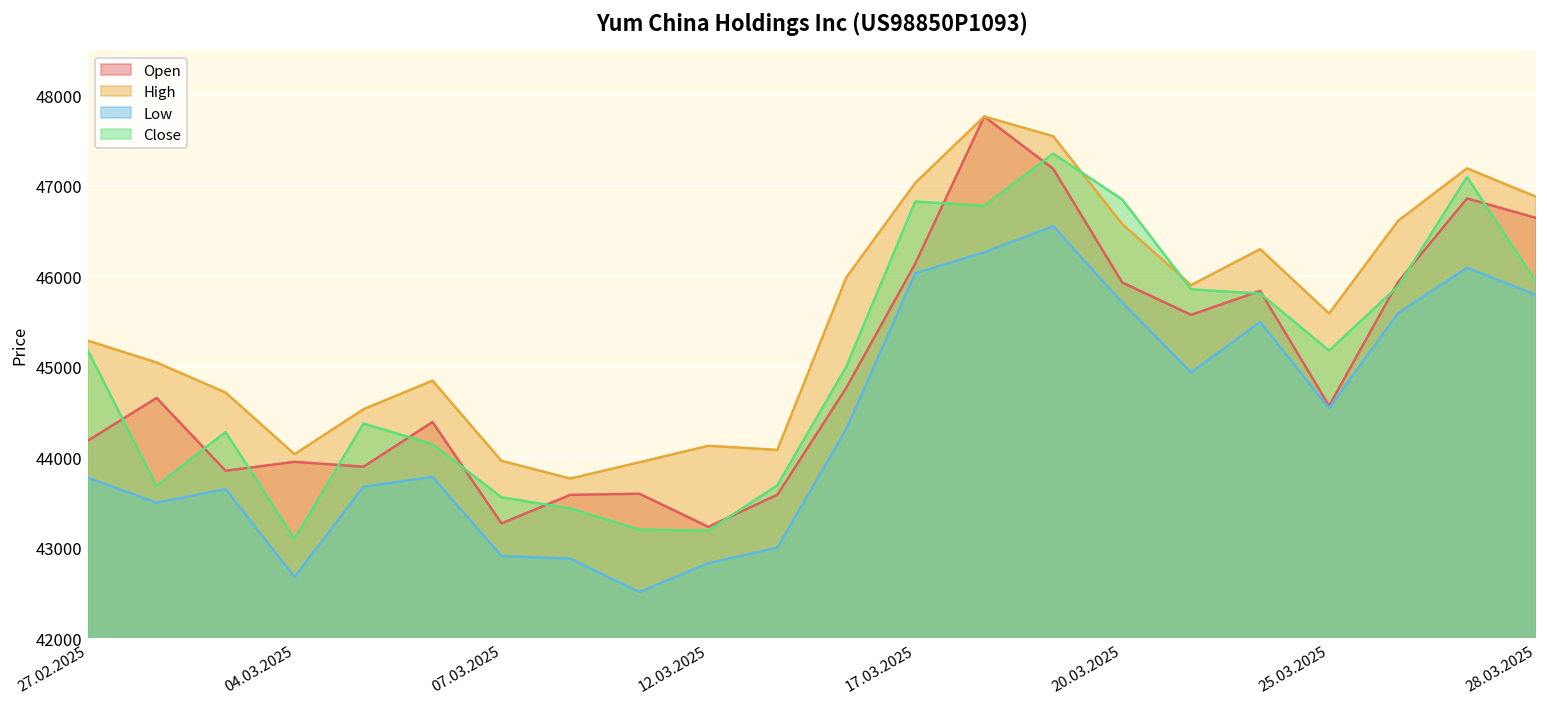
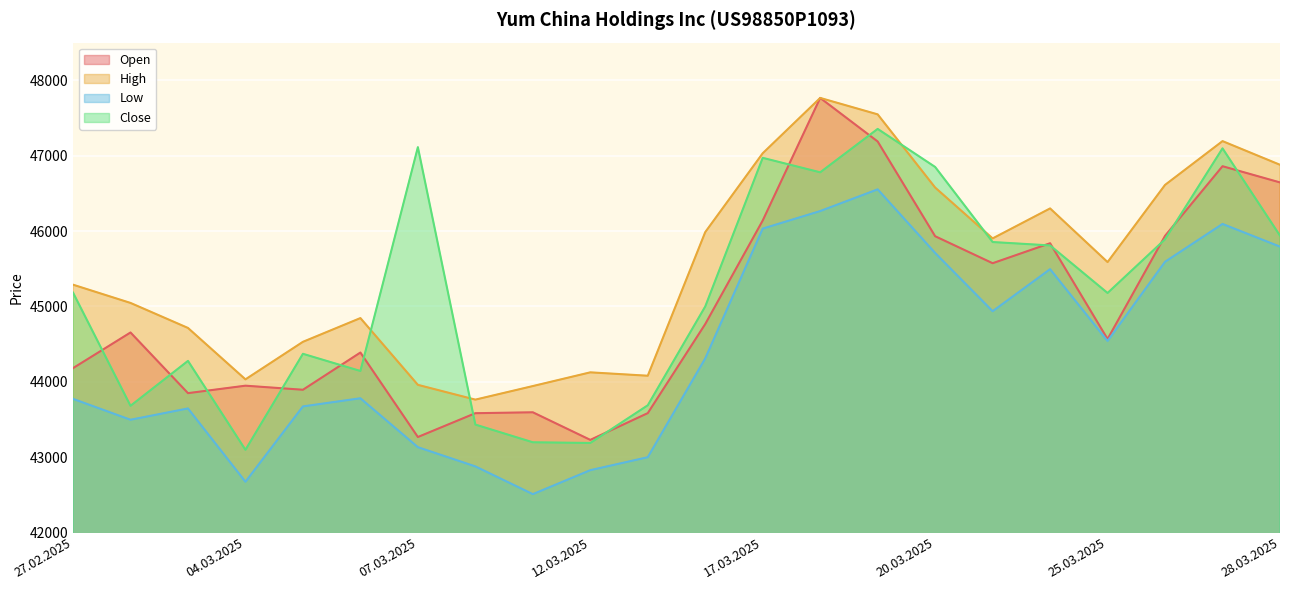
Low, 07.03.2025: 42900 -> 43100
Close, 07.03.2025: 43600 -> 47100
Close, 17.03.2025: 46800 -> 47000
